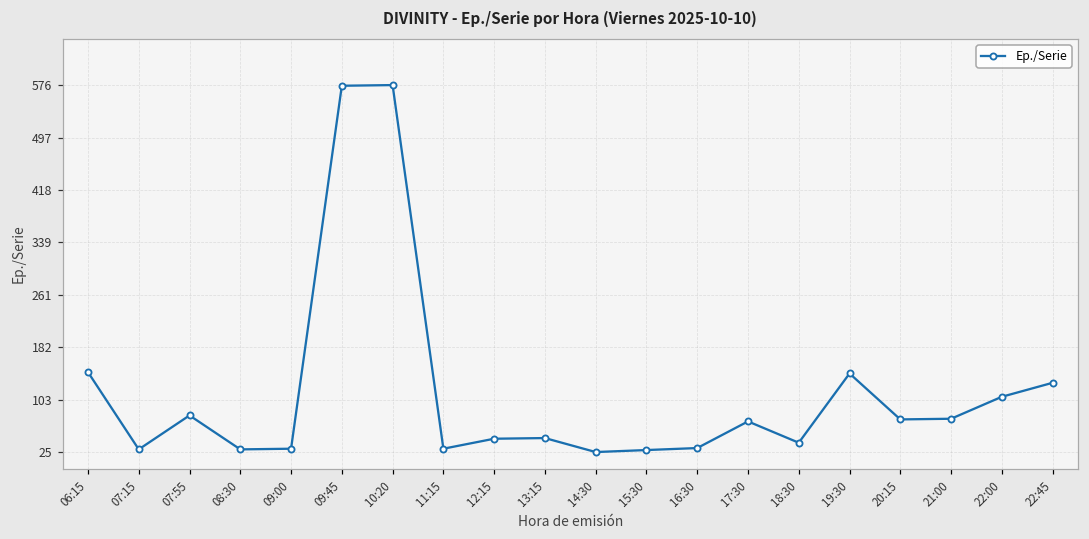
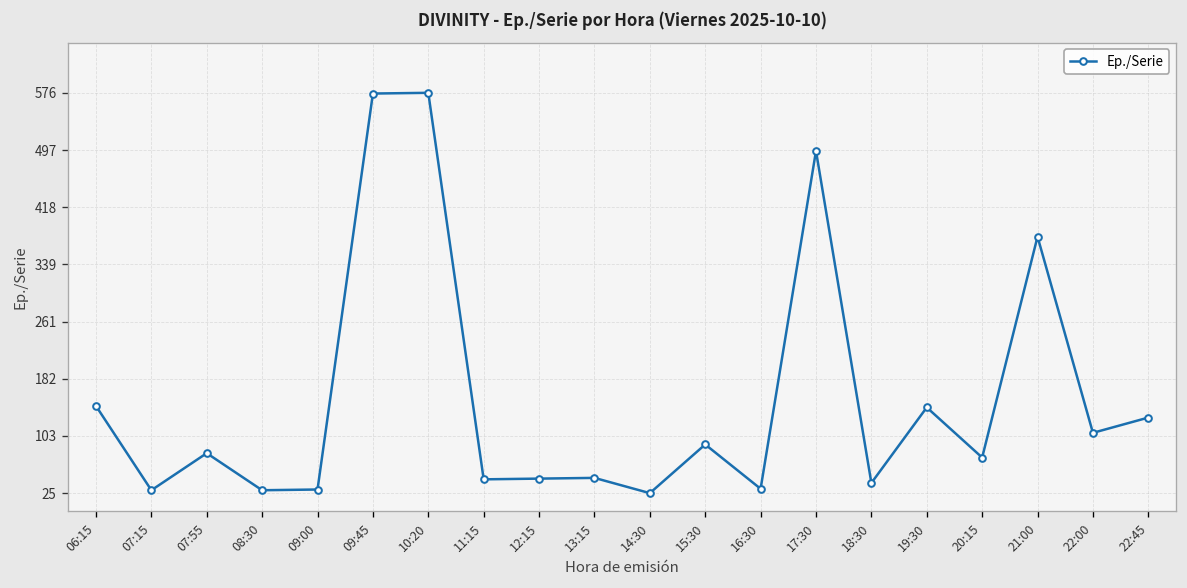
11:15: 30 -> 40
15:30: 30 -> 90
17:30: 70 -> 500
21:00: 80 -> 380
